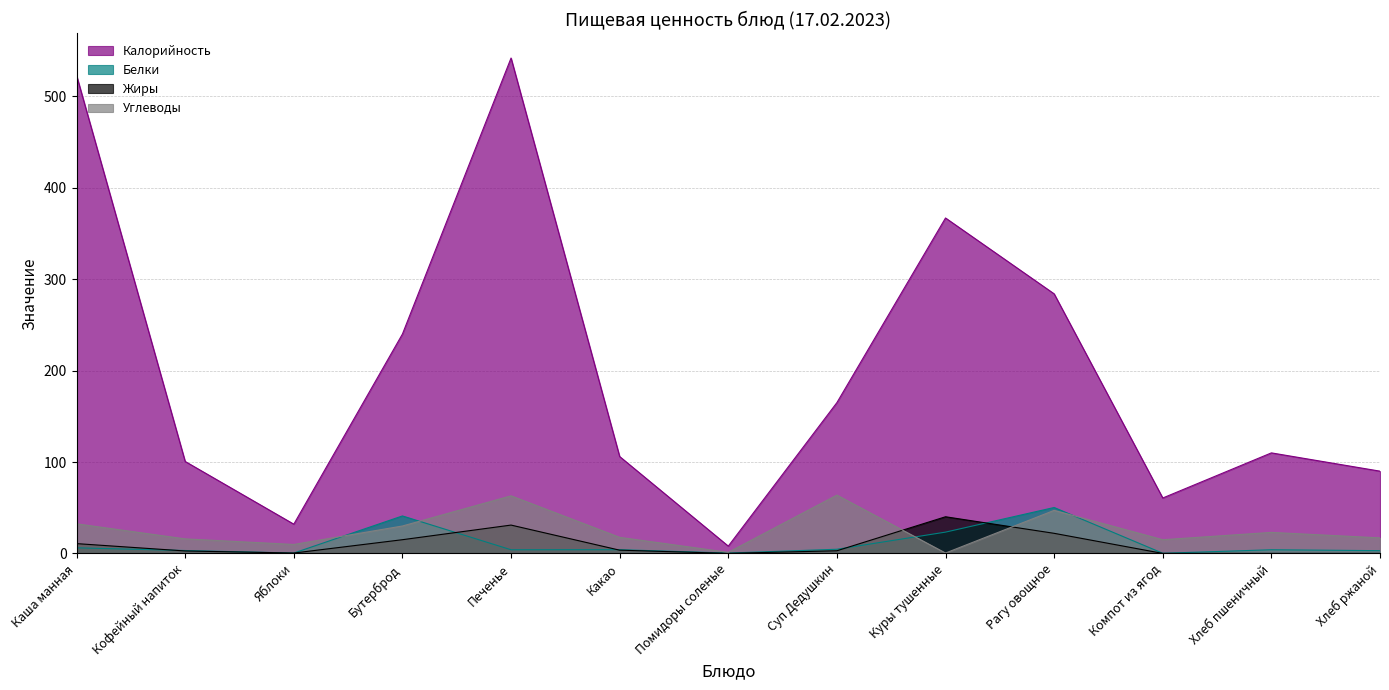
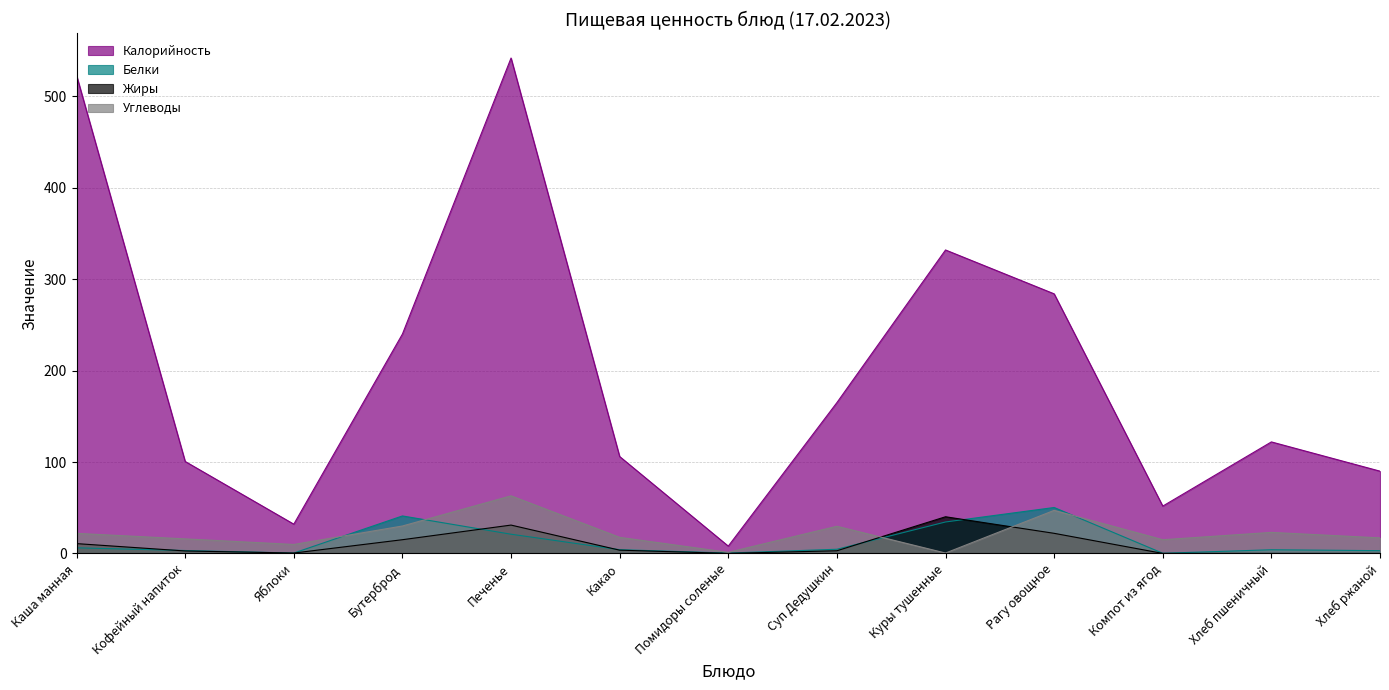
Углеводы, Каша манная: 30 -> 20
Белки, Печенье: 0 -> 20
Углеводы, Суп Дедушкин: 60 -> 30
Калорийность, Куры тушенные: 370 -> 330
Белки, Куры тушенные: 20 -> 30
Калорийность, Компот из ягод: 60 -> 50
Калорийность, Хлеб пшеничный: 110 -> 120
